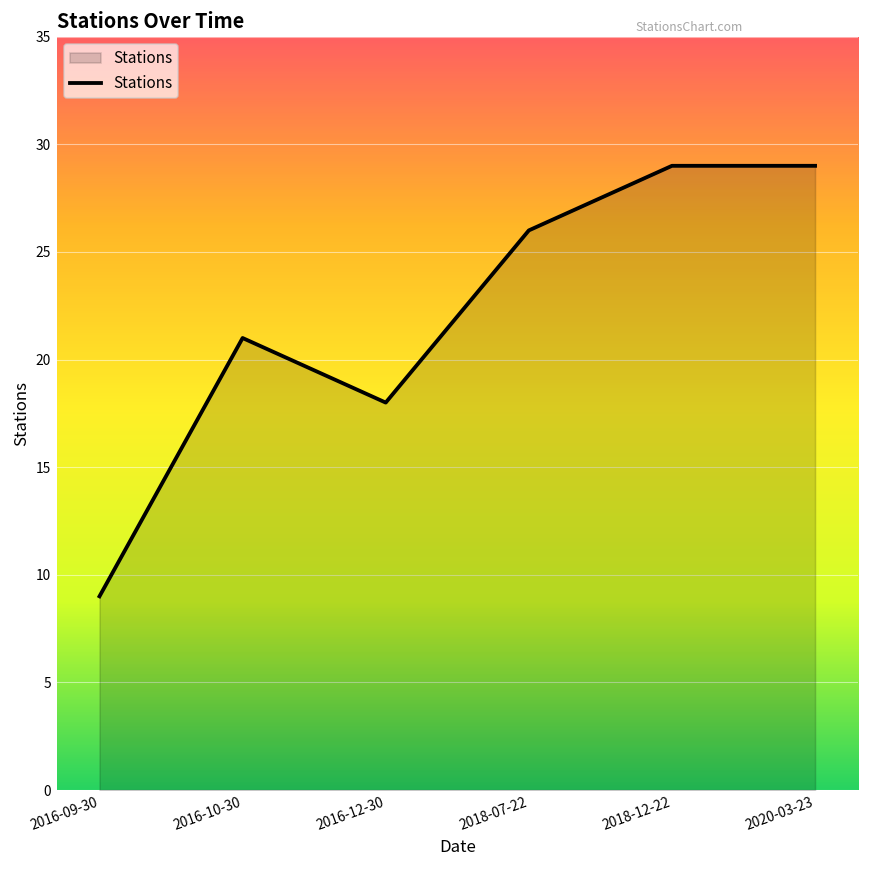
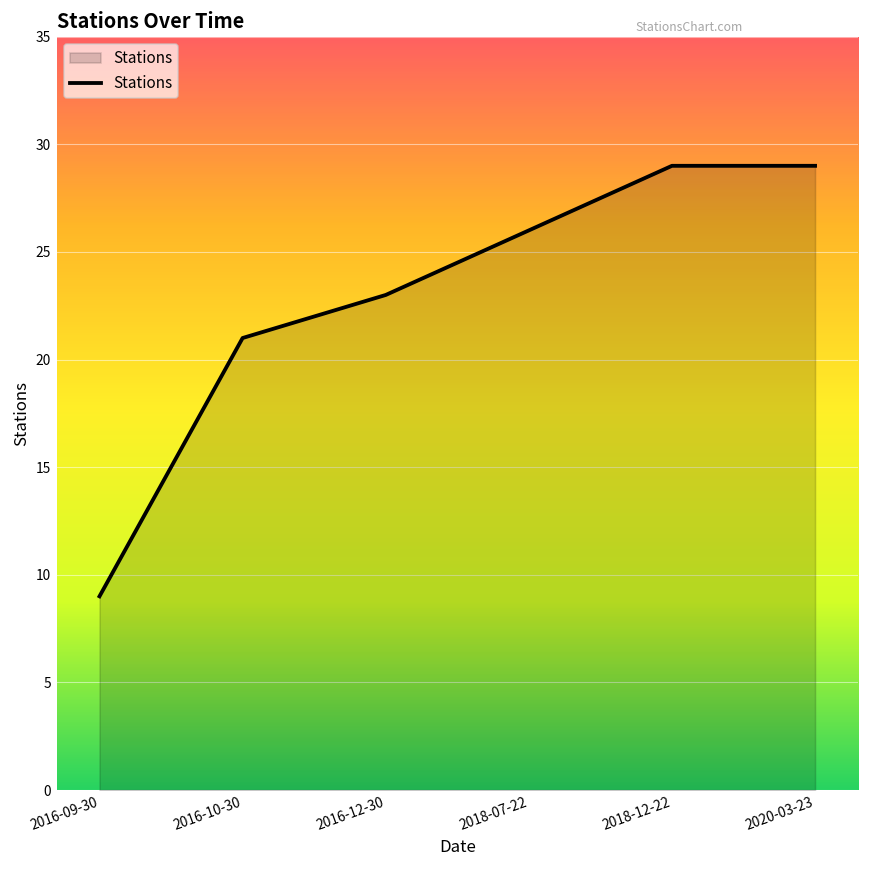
2016-12-30: 18 -> 23
